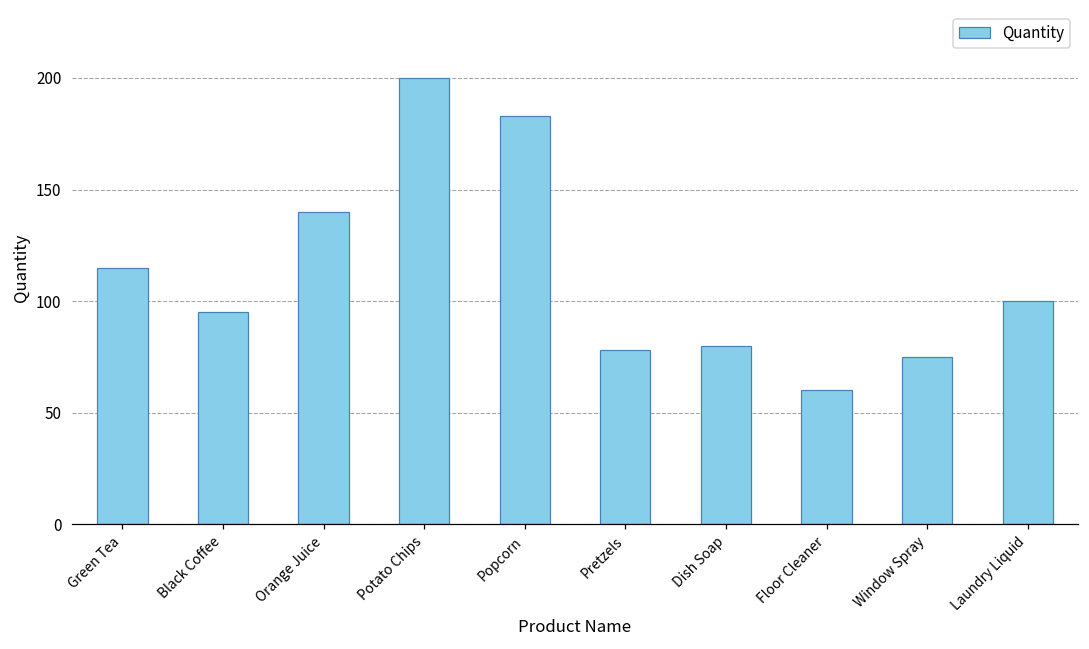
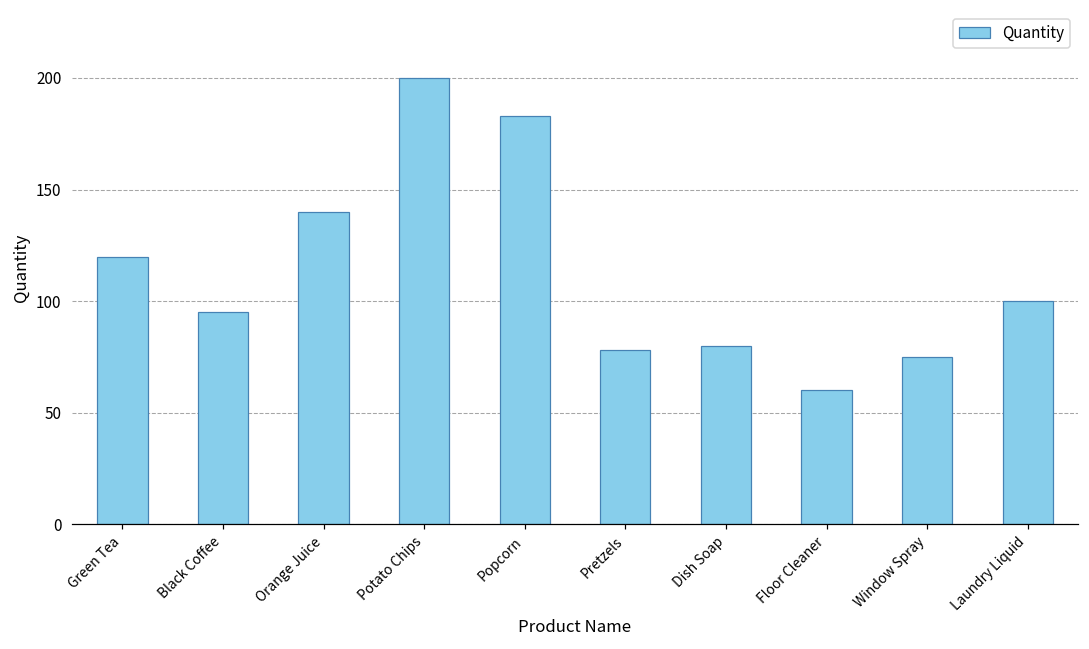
Green Tea: 115 -> 120
